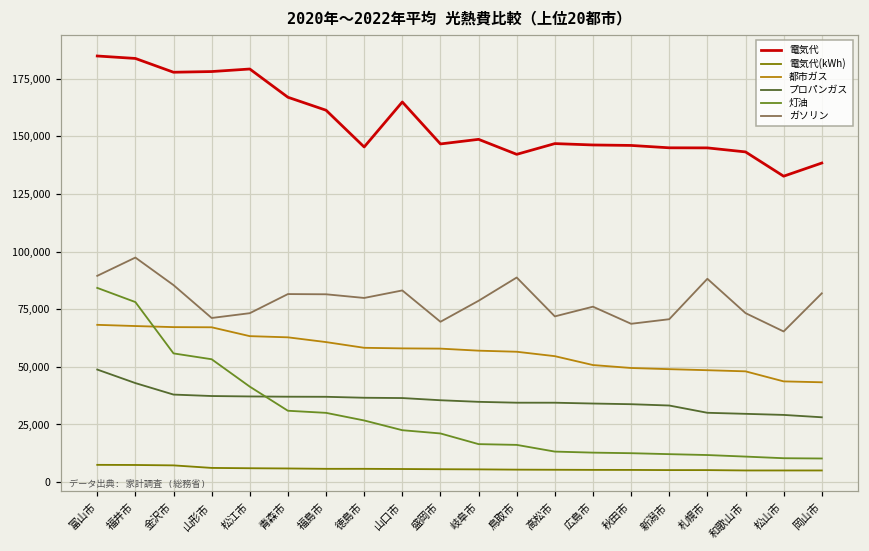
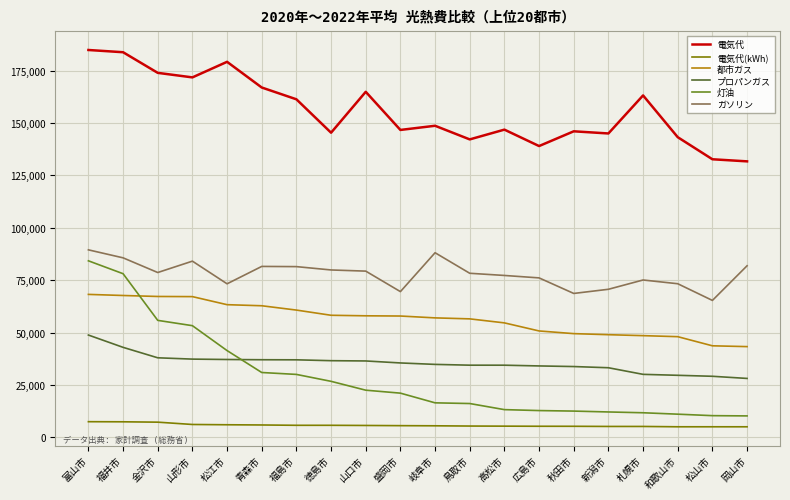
ガソリン, 福井市: 97,000 -> 86,000
電気代, 金沢市: 178,000 -> 174,000
ガソリン, 金沢市: 85,000 -> 79,000
電気代, 山形市: 178,000 -> 172,000
ガソリン, 山形市: 71,000 -> 84,000
ガソリン, 山口市: 83,000 -> 79,000
ガソリン, 岐阜市: 79,000 -> 88,000
ガソリン, 鳥取市: 89,000 -> 78,000
ガソリン, 高松市: 72,000 -> 77,000
電気代, 広島市: 146,000 -> 139,000
電気代, 札幌市: 145,000 -> 163,000
ガソリン, 札幌市: 88,000 -> 75,000
電気代, 岡山市: 138,000 -> 132,000
